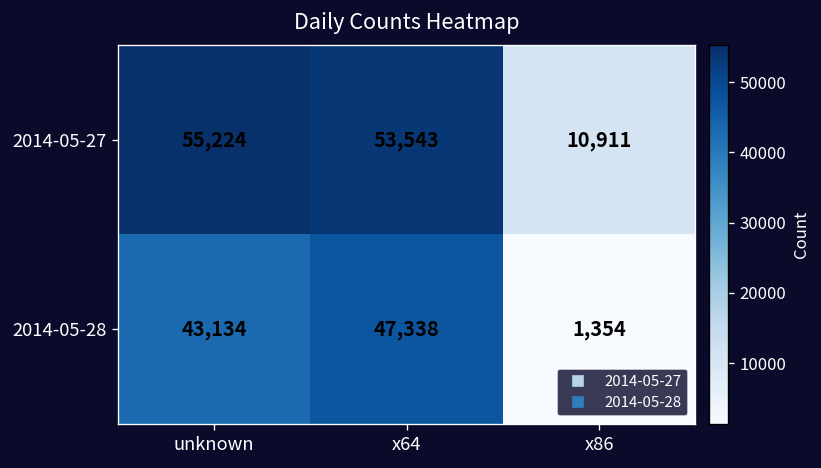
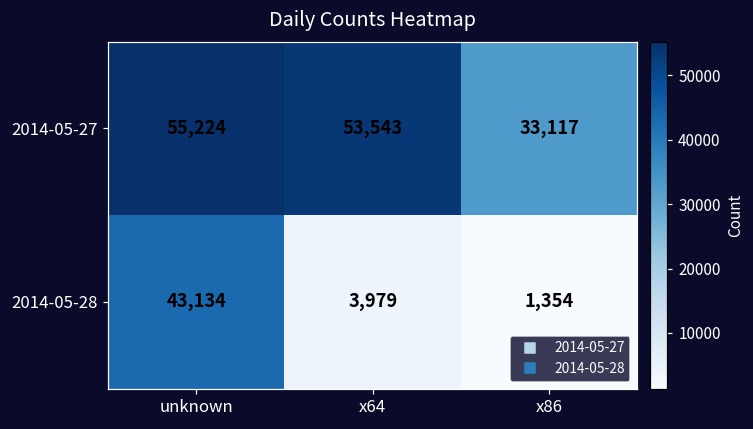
2014-05-27, x86: 10,911 -> 33,117
2014-05-28, x64: 47,338 -> 3,979
